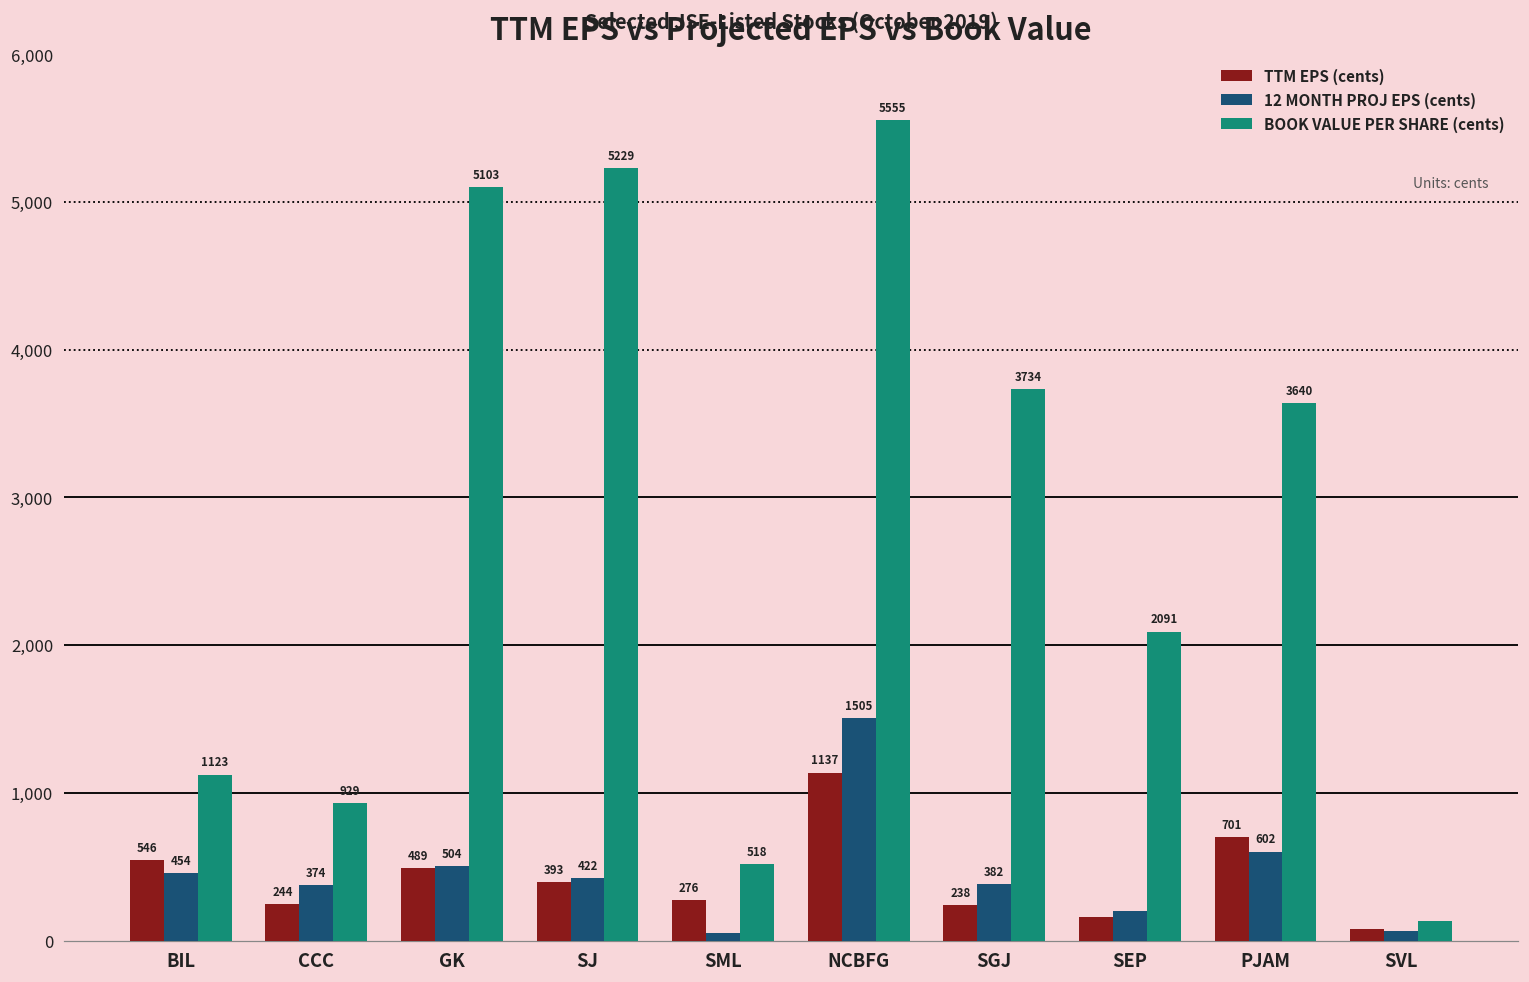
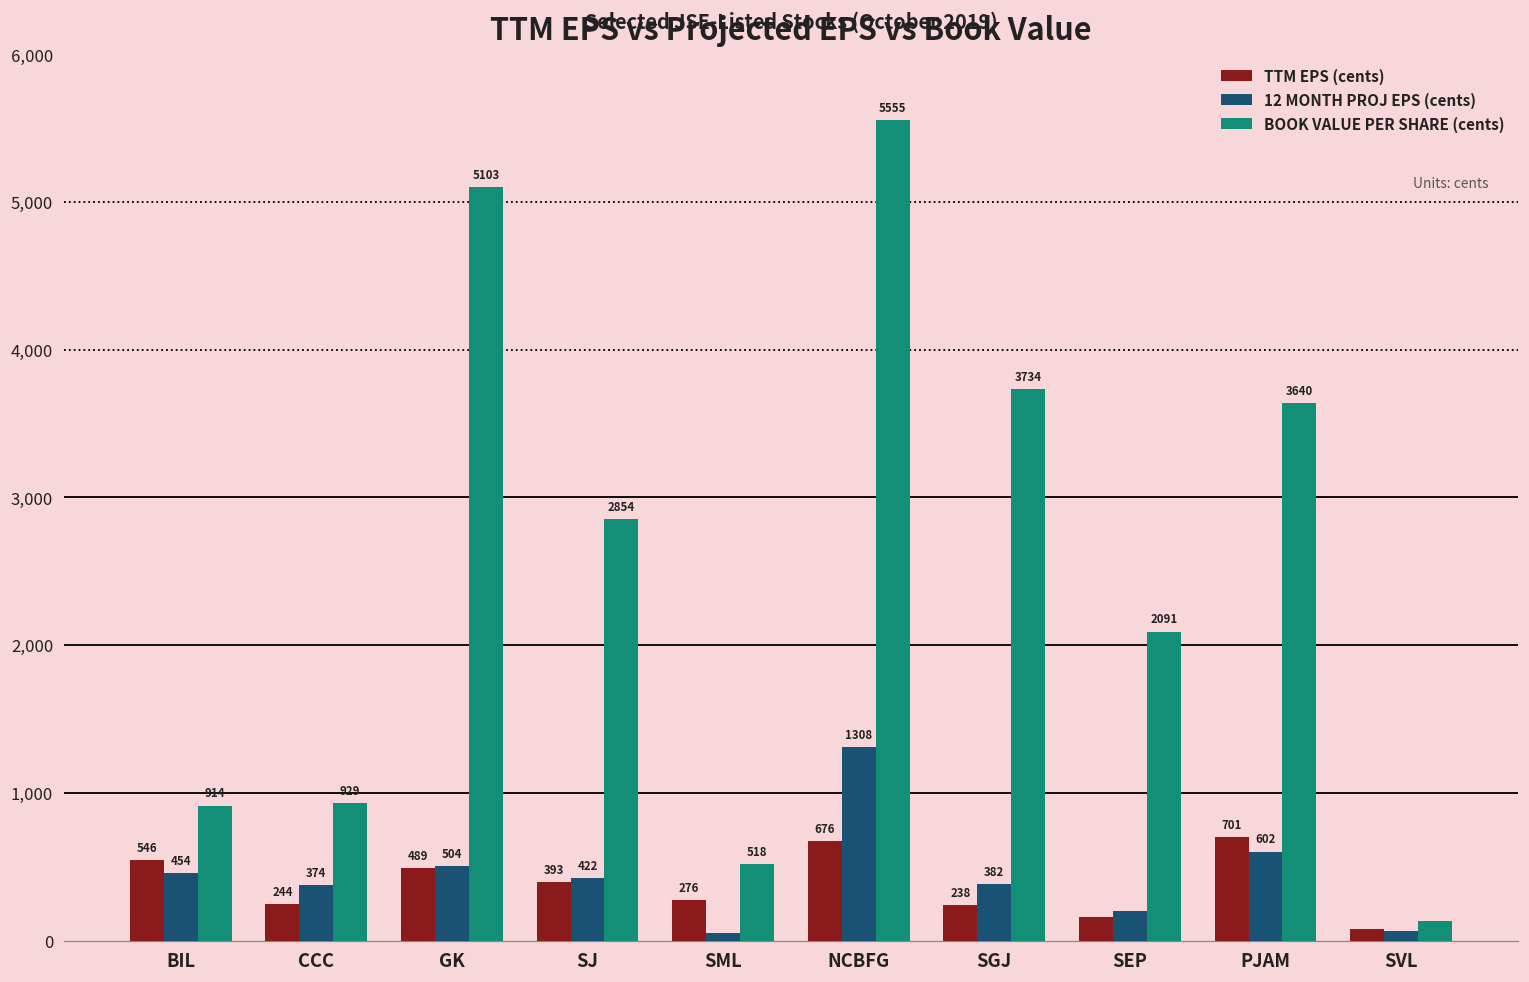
BOOK VALUE PER SHARE (cents), BIL: 1123 -> 914
BOOK VALUE PER SHARE (cents), SJ: 5229 -> 2854
TTM EPS (cents), NCBFG: 1137 -> 676
12 MONTH PROJ EPS (cents), NCBFG: 1505 -> 1308
